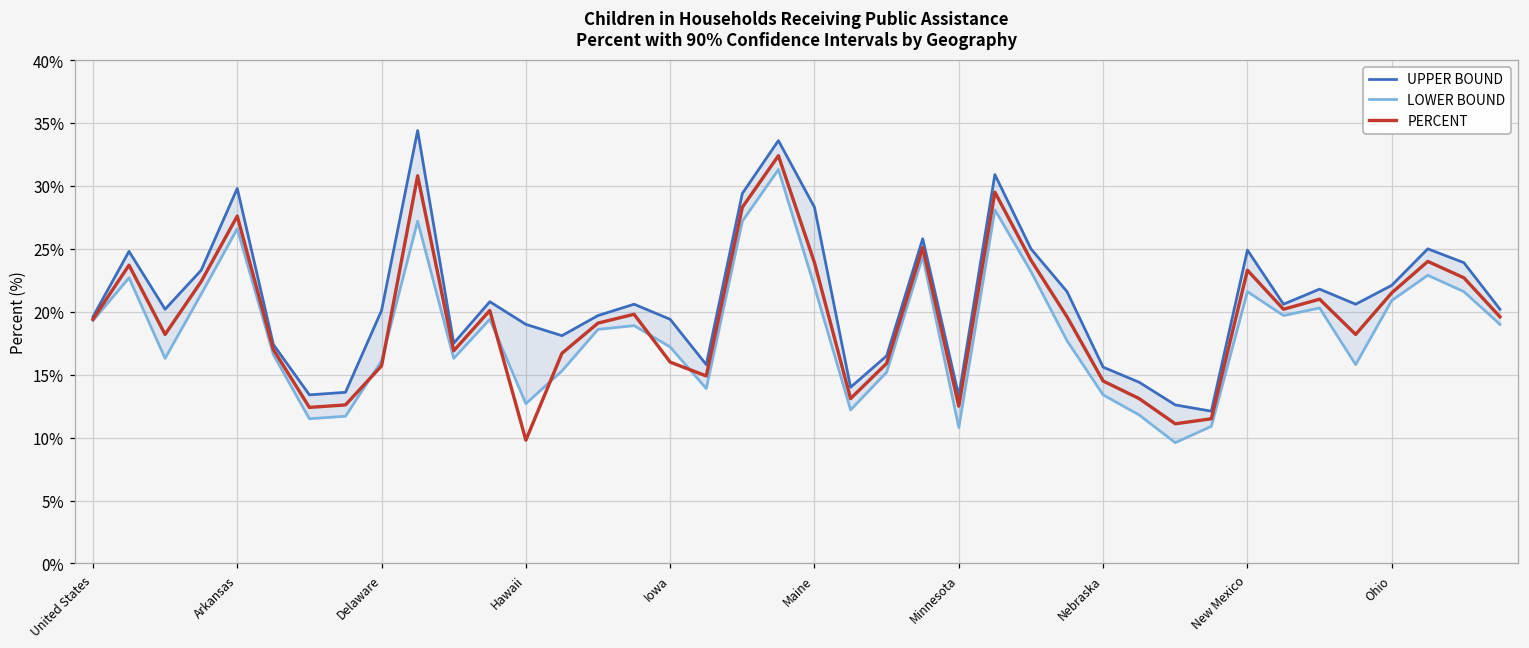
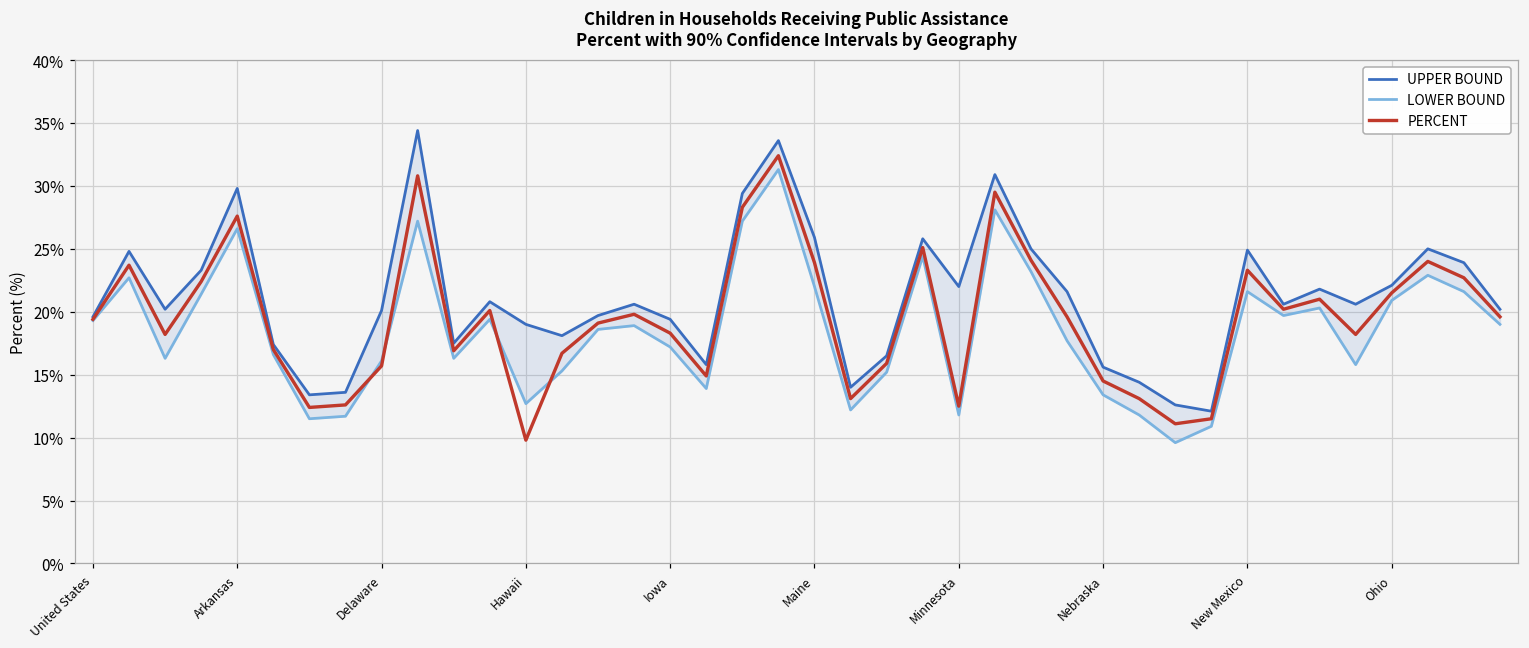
PERCENT, Iowa: 16.0% -> 18.3%
UPPER BOUND, Maine: 28.3% -> 25.9%
UPPER BOUND, Minnesota: 13.3% -> 22.0%
LOWER BOUND, Minnesota: 10.8% -> 11.8%
